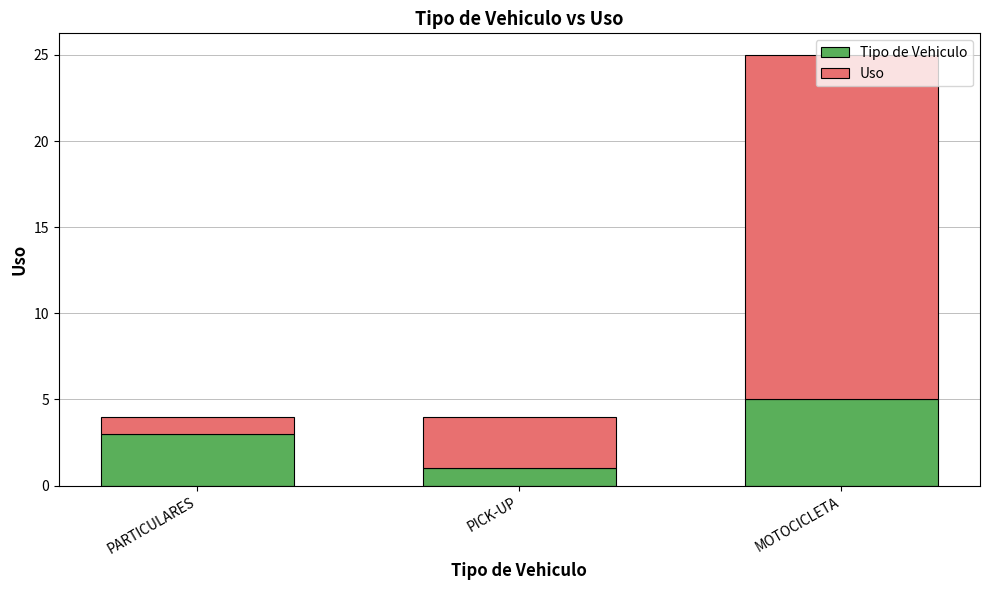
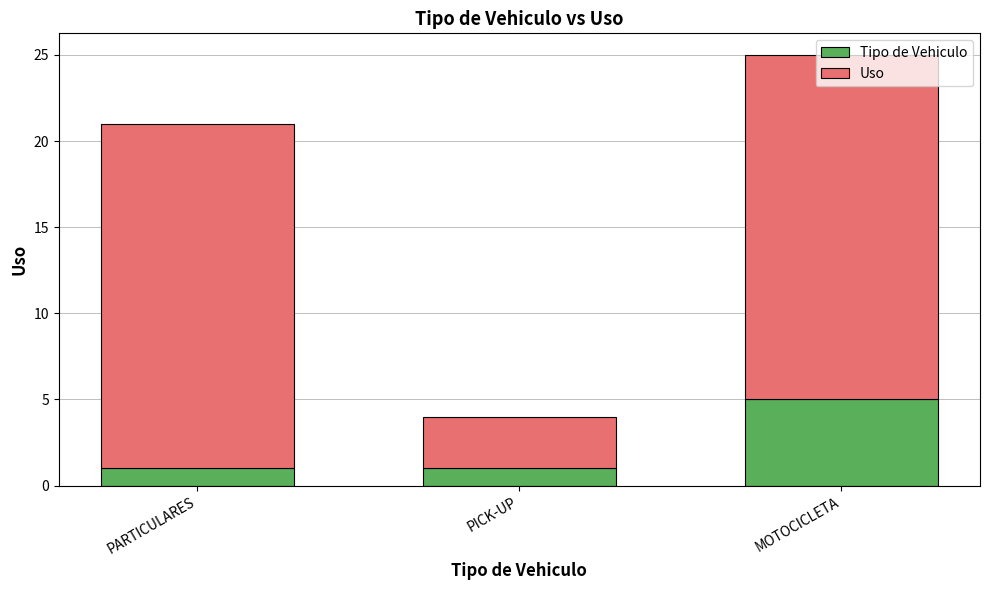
Tipo de Vehiculo, PARTICULARES: 3 -> 1
Uso, PARTICULARES: 1 -> 20
